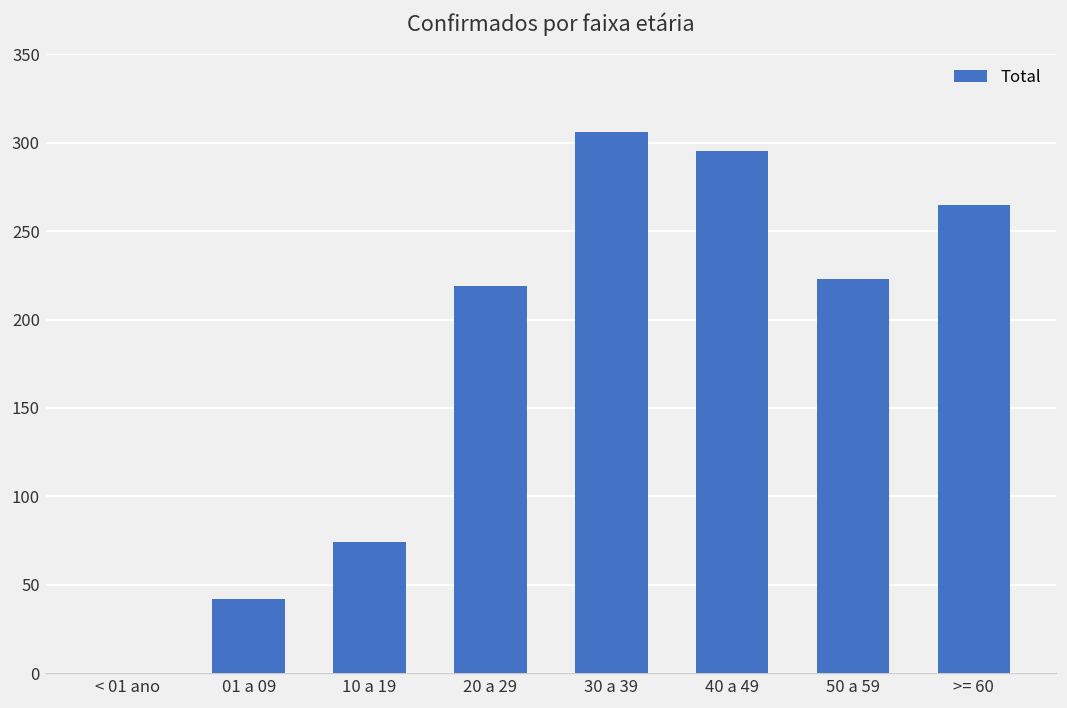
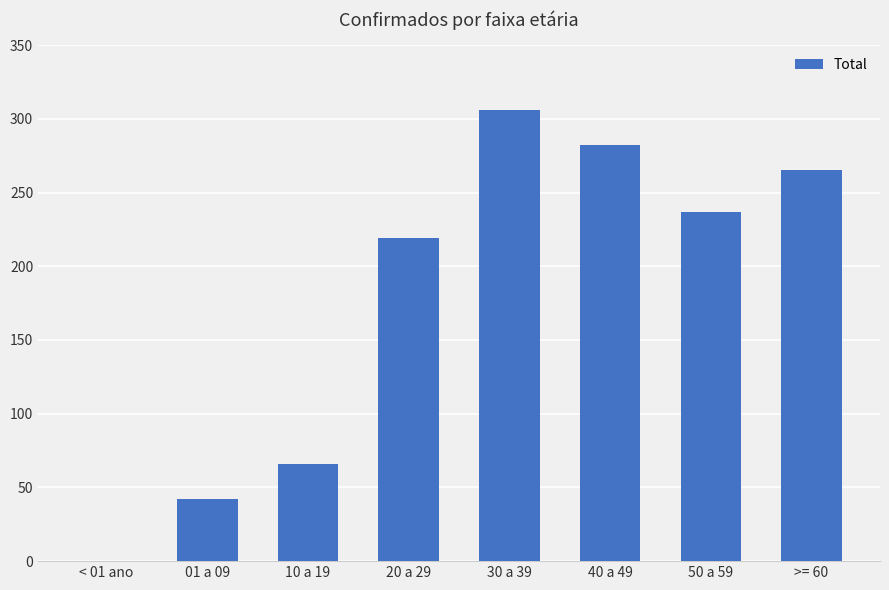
10 a 19: 74 -> 66
40 a 49: 295 -> 282
50 a 59: 223 -> 237
